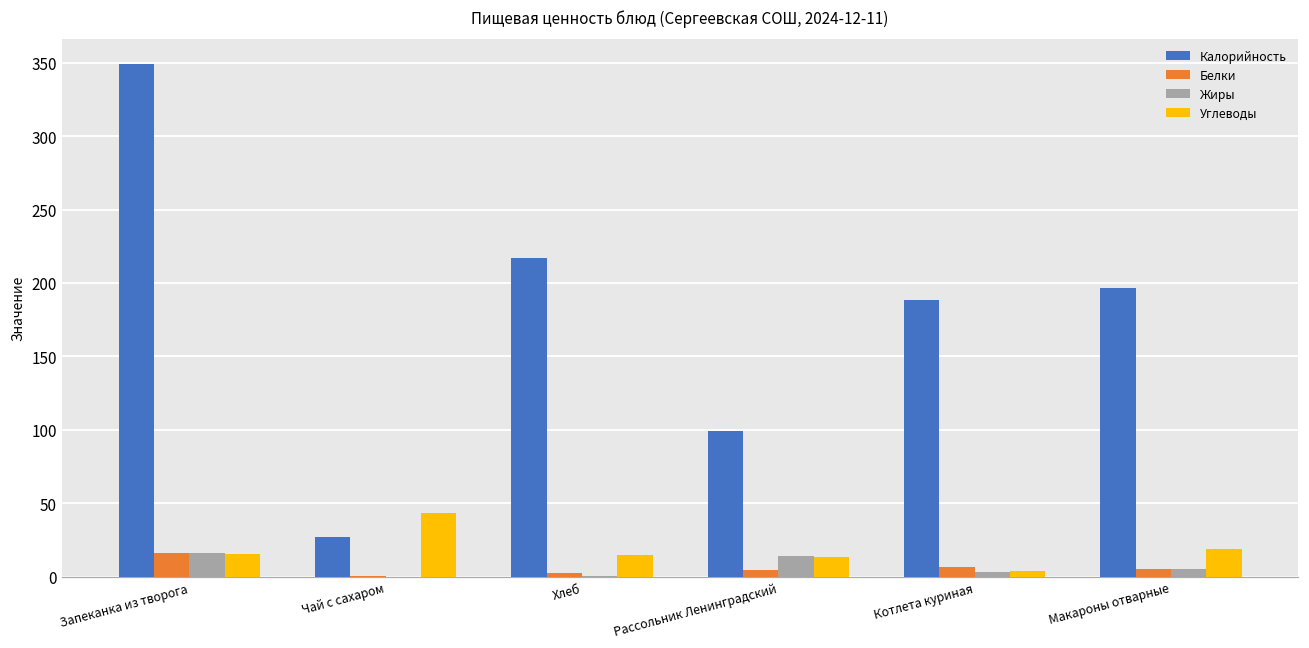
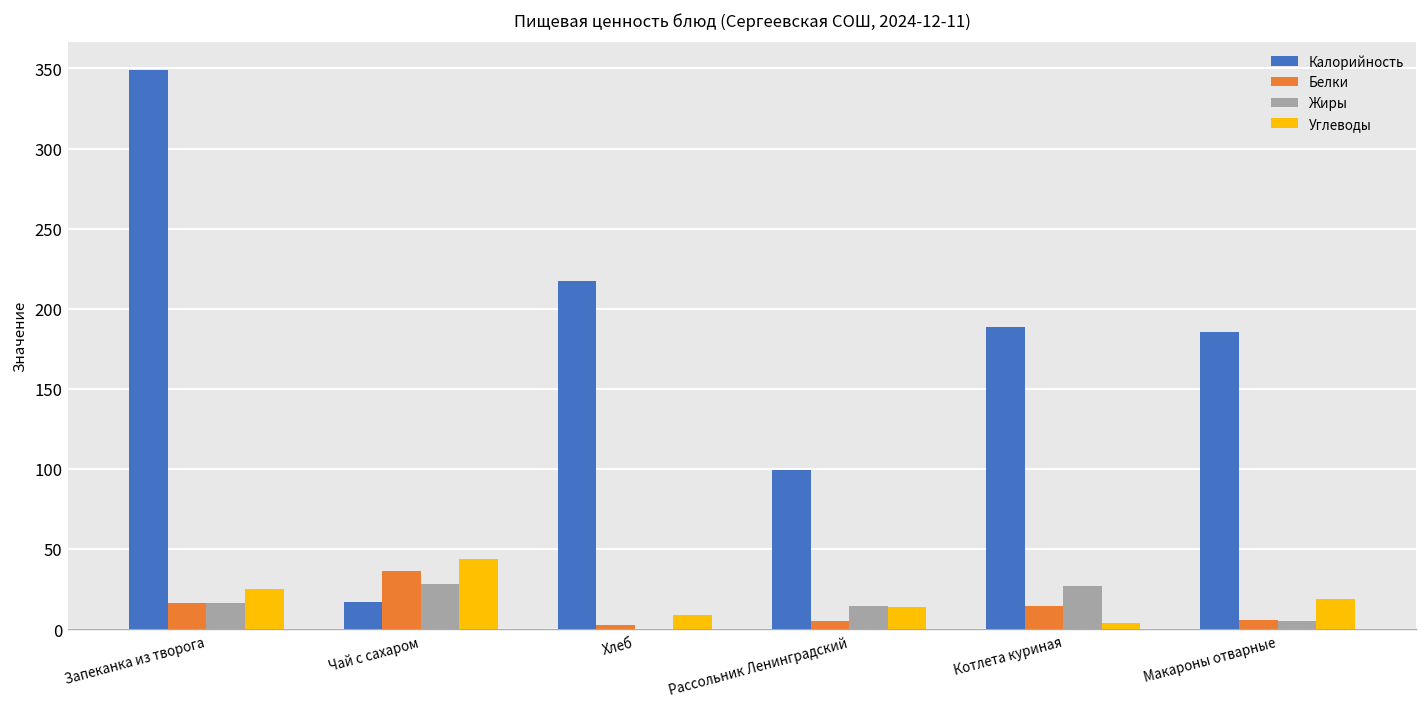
Углеводы, Запеканка из творога: 16 -> 25
Калорийность, Чай с сахаром: 27 -> 17
Белки, Чай с сахаром: 0 -> 36
Жиры, Чай с сахаром: 0 -> 28
Углеводы, Хлеб: 15 -> 9
Белки, Котлета куриная: 7 -> 14
Жиры, Котлета куриная: 3 -> 27
Калорийность, Макароны отварные: 197 -> 186
